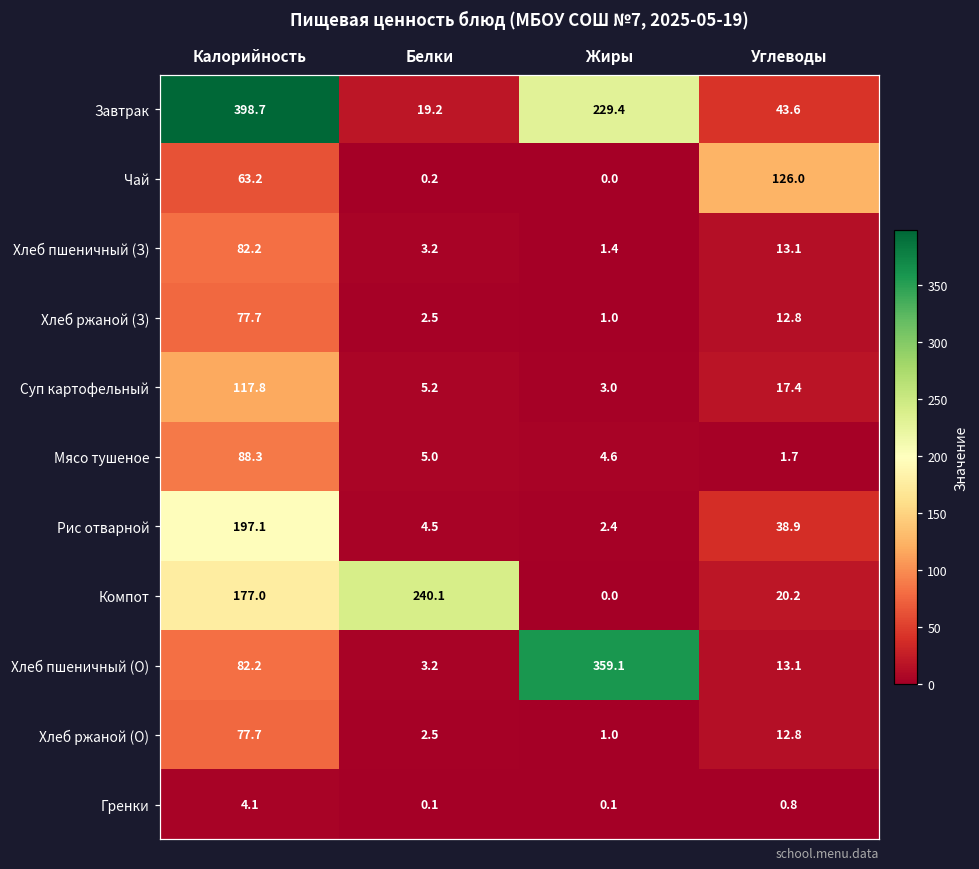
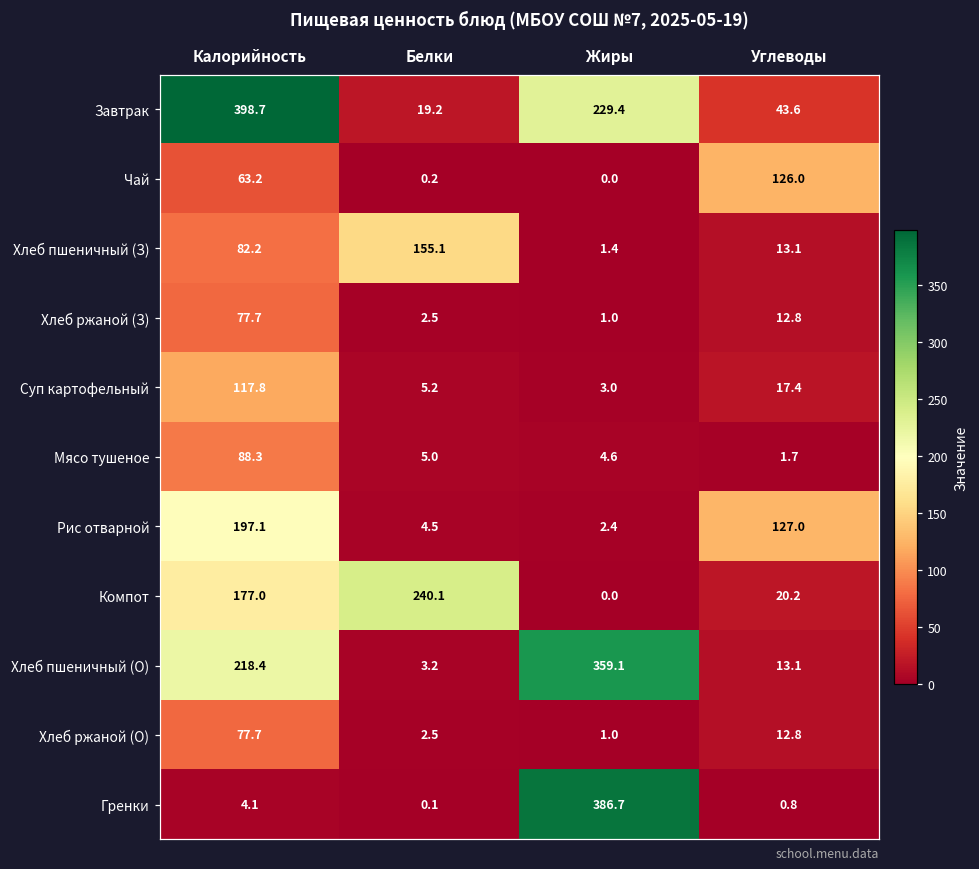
Хлеб пшеничный (З), Белки: 3.2 -> 155.1
Рис отварной, Углеводы: 38.9 -> 127.0
Хлеб пшеничный (О), Калорийность: 82.2 -> 218.4
Гренки, Жиры: 0.1 -> 386.7
